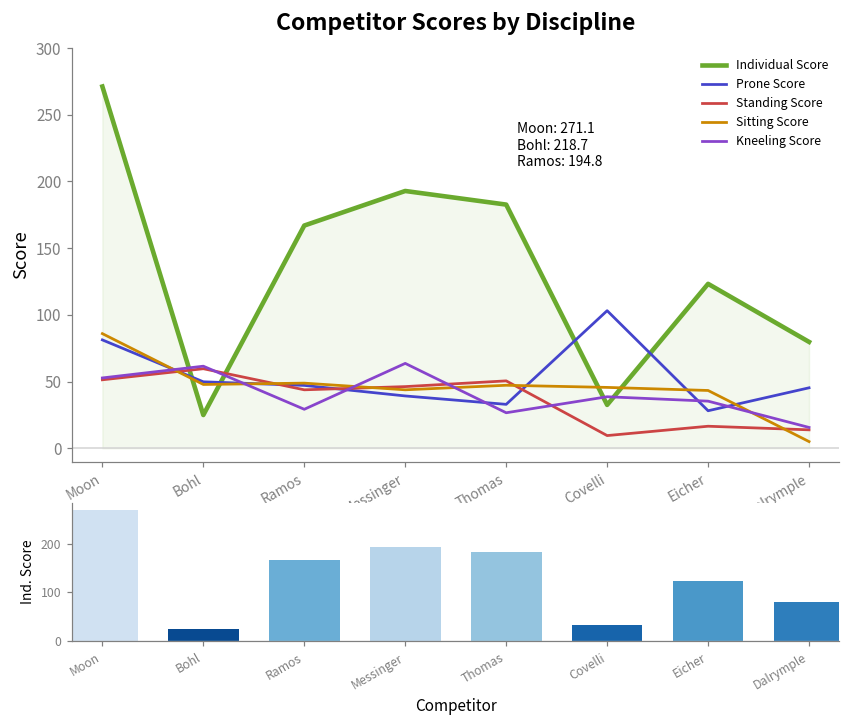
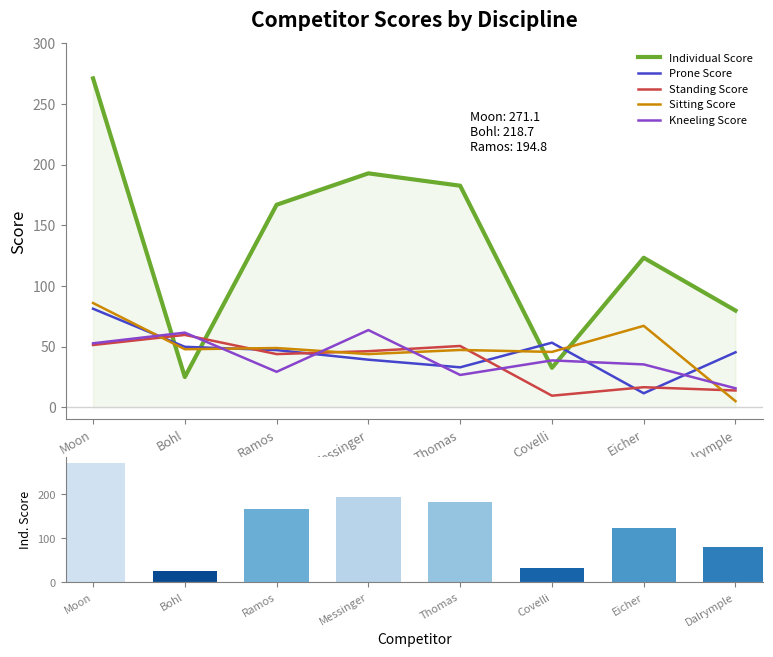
Competitor Scores by Discipline, Prone Score, Covelli: 103 -> 53
Competitor Scores by Discipline, Prone Score, Eicher: 28 -> 12
Competitor Scores by Discipline, Sitting Score, Eicher: 43 -> 67
